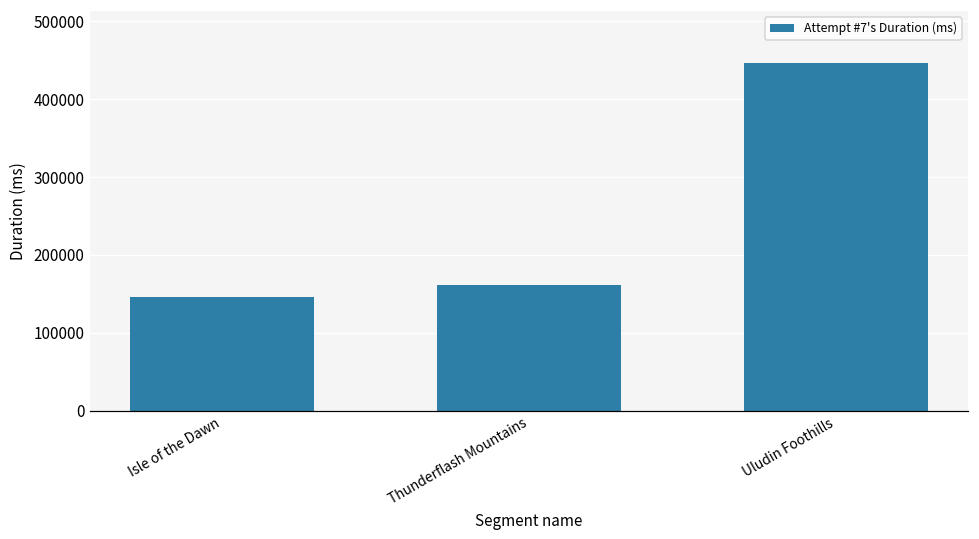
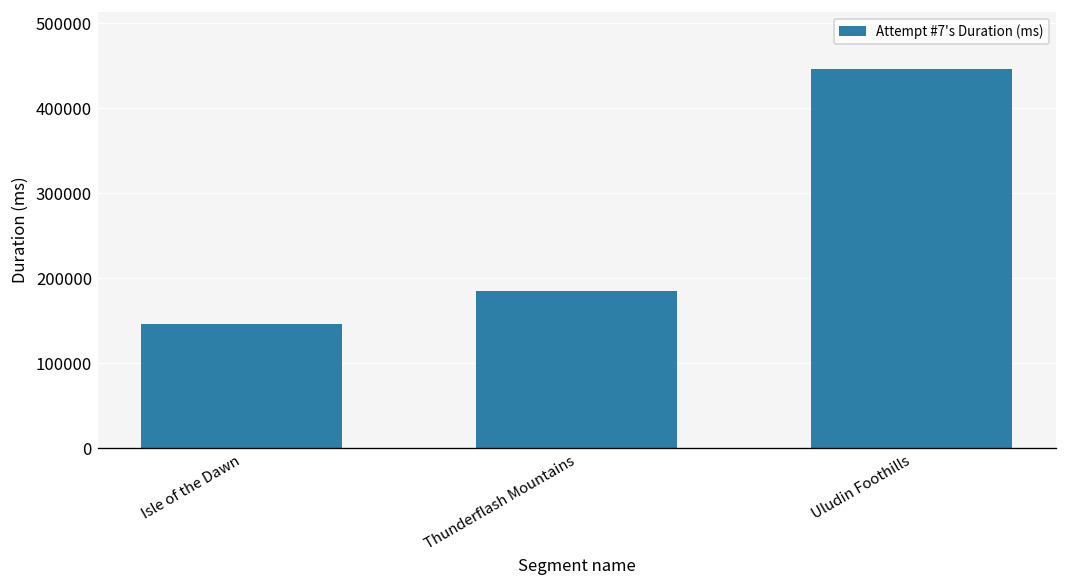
Thunderflash Mountains: 160000 -> 190000
